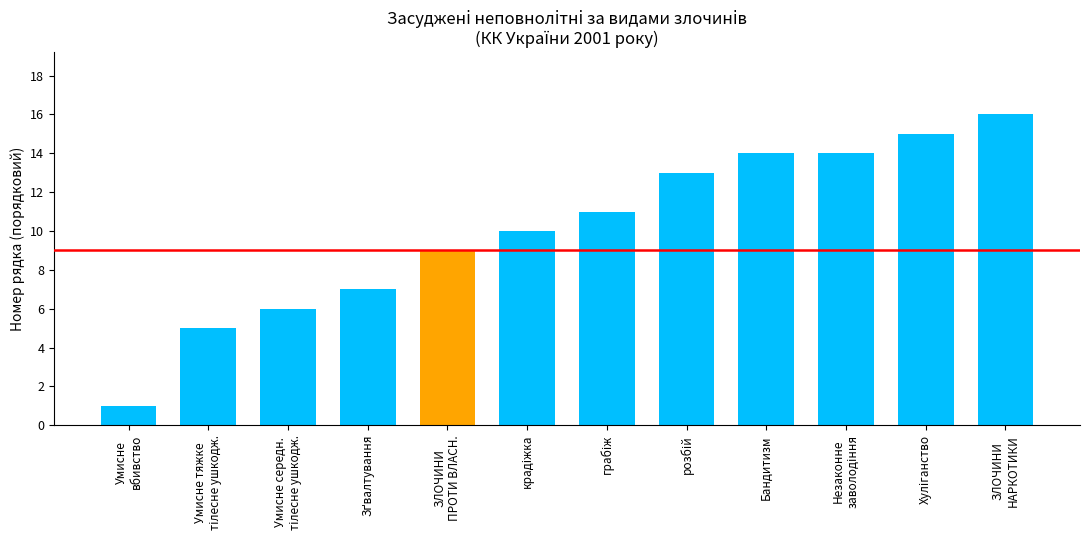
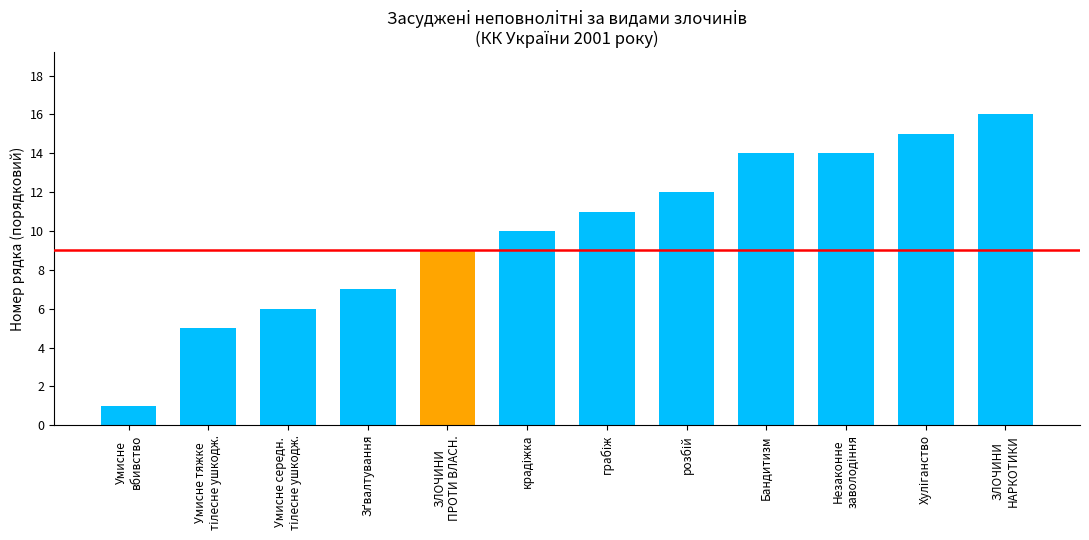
розбій: 13 -> 12
